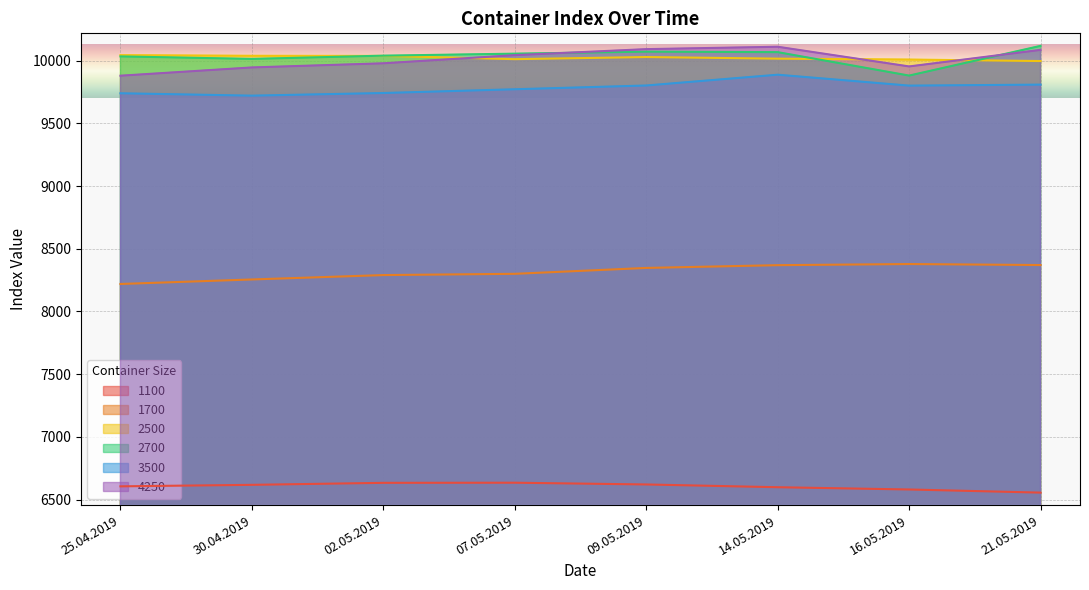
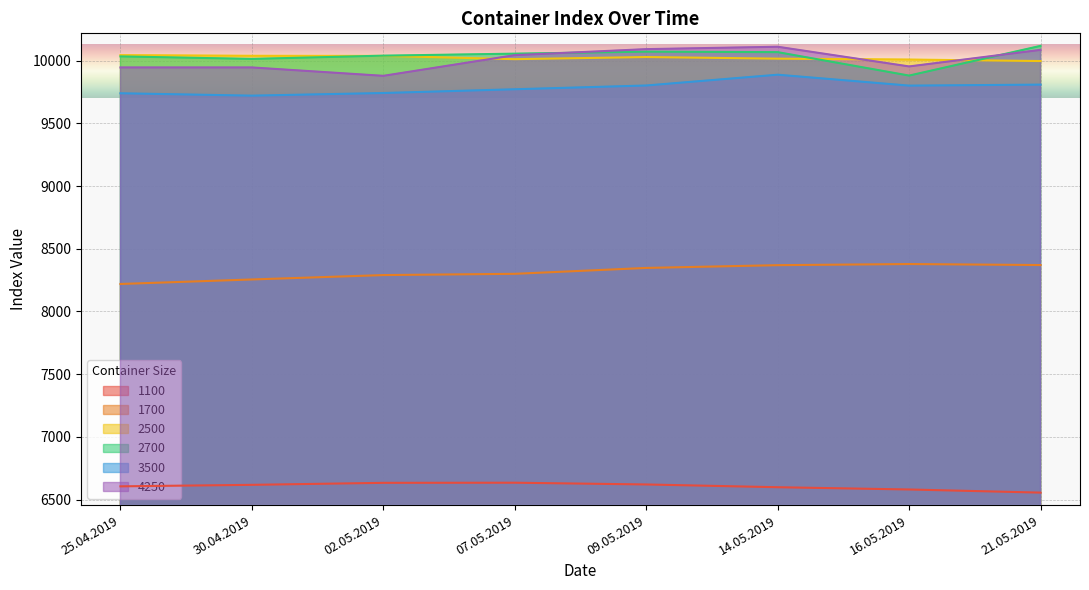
4250, 25.04.2019: 9880 -> 9950
4250, 02.05.2019: 9980 -> 9880
